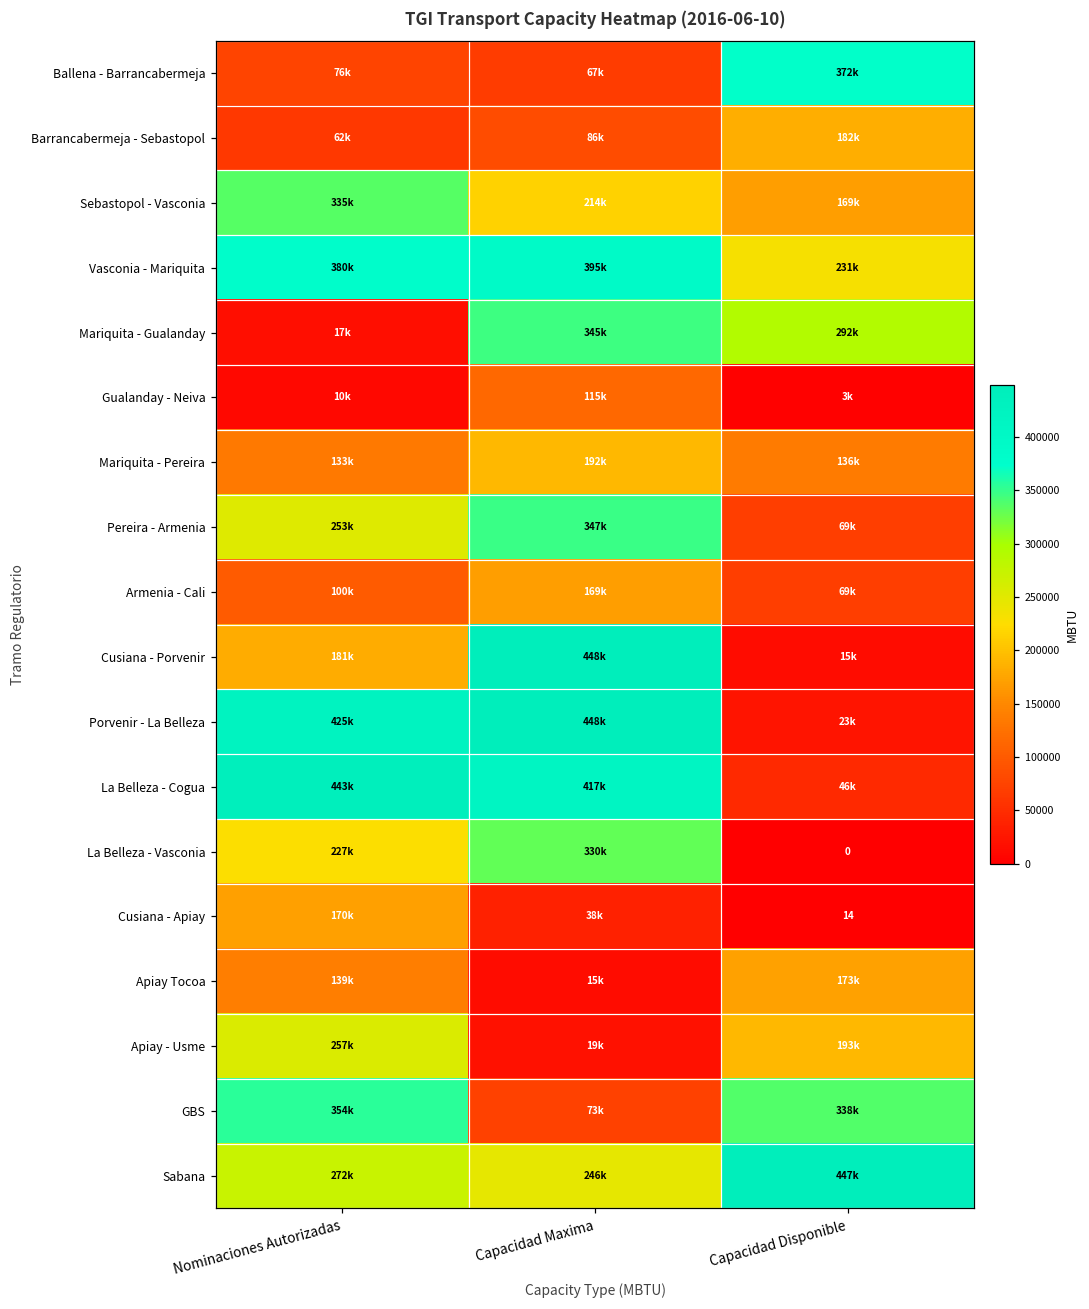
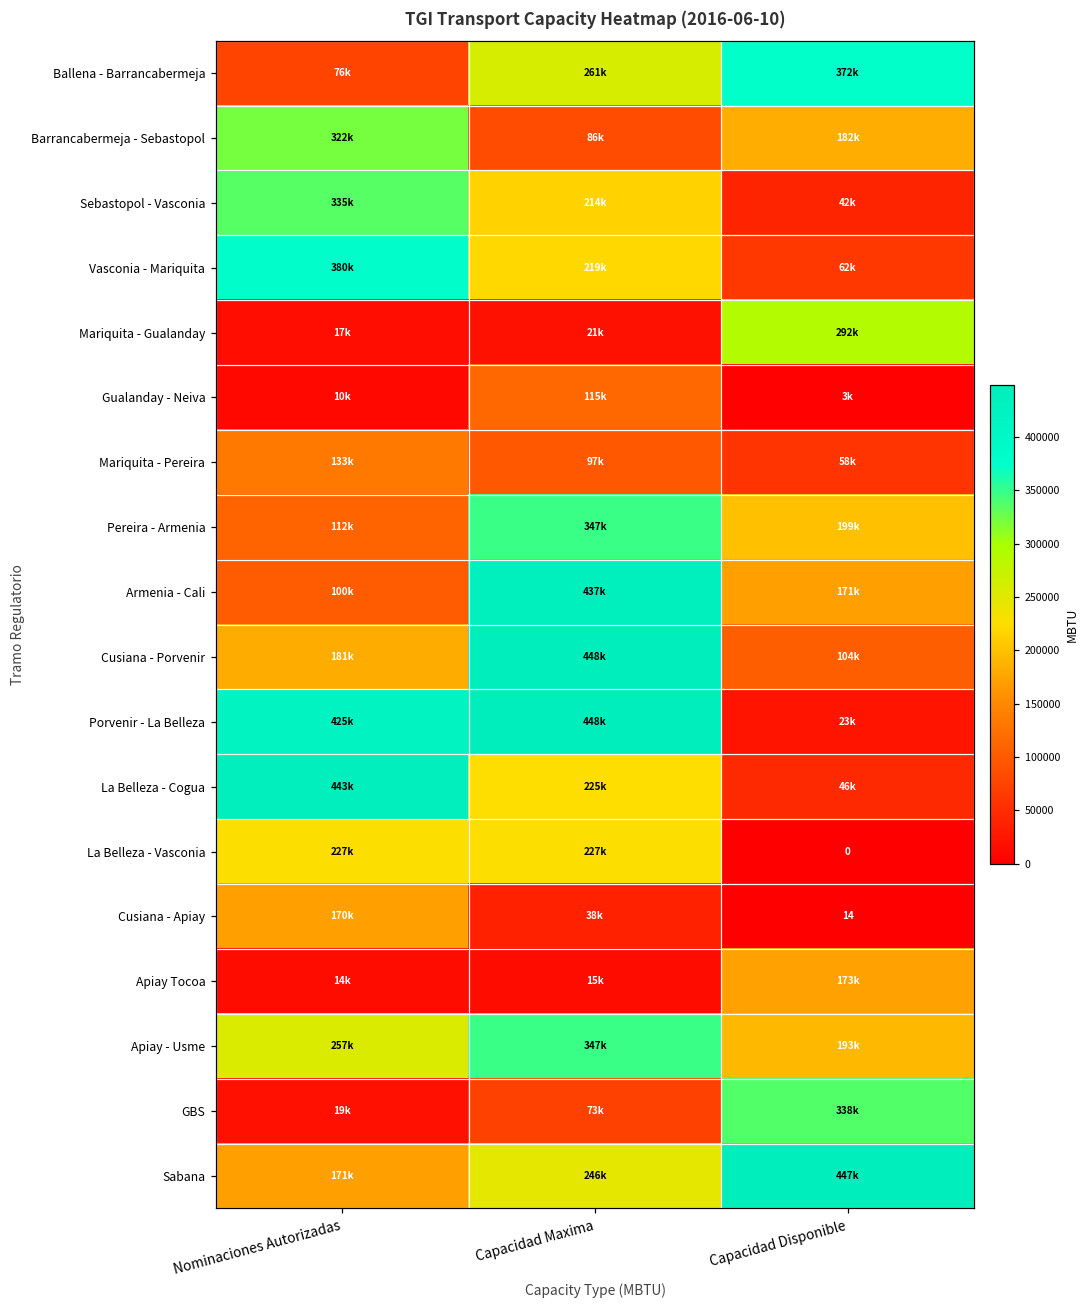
Ballena - Barrancabermeja, Capacidad Maxima: 67k -> 261k
Barrancabermeja - Sebastopol, Nominaciones Autorizadas: 62k -> 322k
Sebastopol - Vasconia, Capacidad Disponible: 169k -> 42k
Vasconia - Mariquita, Capacidad Maxima: 395k -> 219k
Vasconia - Mariquita, Capacidad Disponible: 231k -> 62k
Mariquita - Gualanday, Capacidad Maxima: 345k -> 21k
Mariquita - Pereira, Capacidad Maxima: 192k -> 97k
Mariquita - Pereira, Capacidad Disponible: 136k -> 58k
Pereira - Armenia, Nominaciones Autorizadas: 253k -> 112k
Pereira - Armenia, Capacidad Disponible: 69k -> 199k
Armenia - Cali, Capacidad Maxima: 169k -> 437k
Armenia - Cali, Capacidad Disponible: 69k -> 171k
Cusiana - Porvenir, Capacidad Disponible: 15k -> 104k
La Belleza - Cogua, Capacidad Maxima: 417k -> 225k
La Belleza - Vasconia, Capacidad Maxima: 330k -> 227k
Apiay Tocoa, Nominaciones Autorizadas: 139k -> 14k
Apiay - Usme, Capacidad Maxima: 19k -> 347k
GBS, Nominaciones Autorizadas: 354k -> 19k
Sabana, Nominaciones Autorizadas: 272k -> 171k
